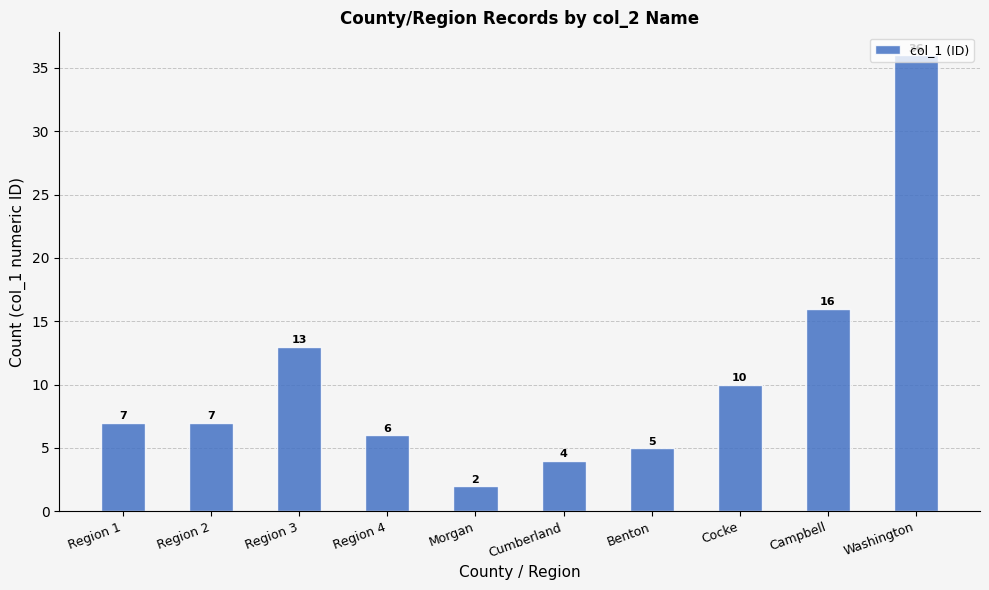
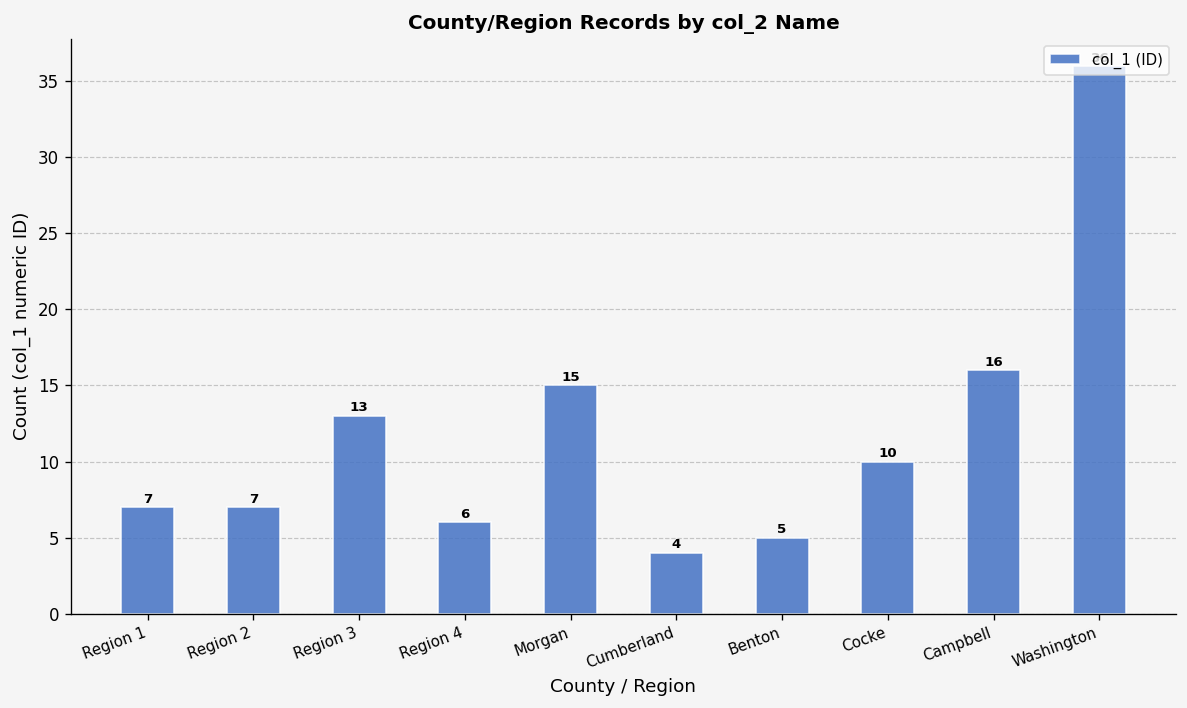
Morgan: 2 -> 15
